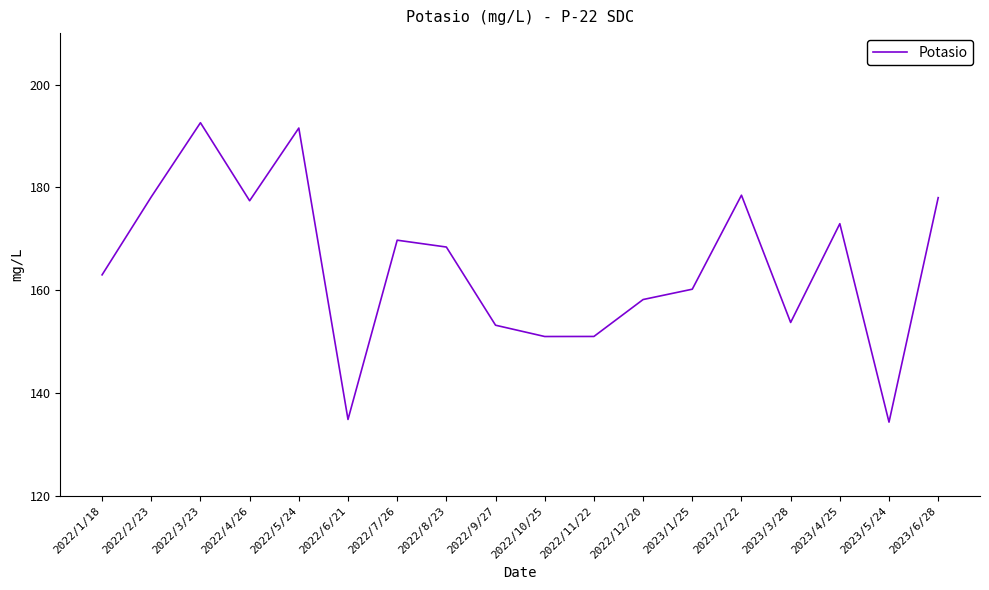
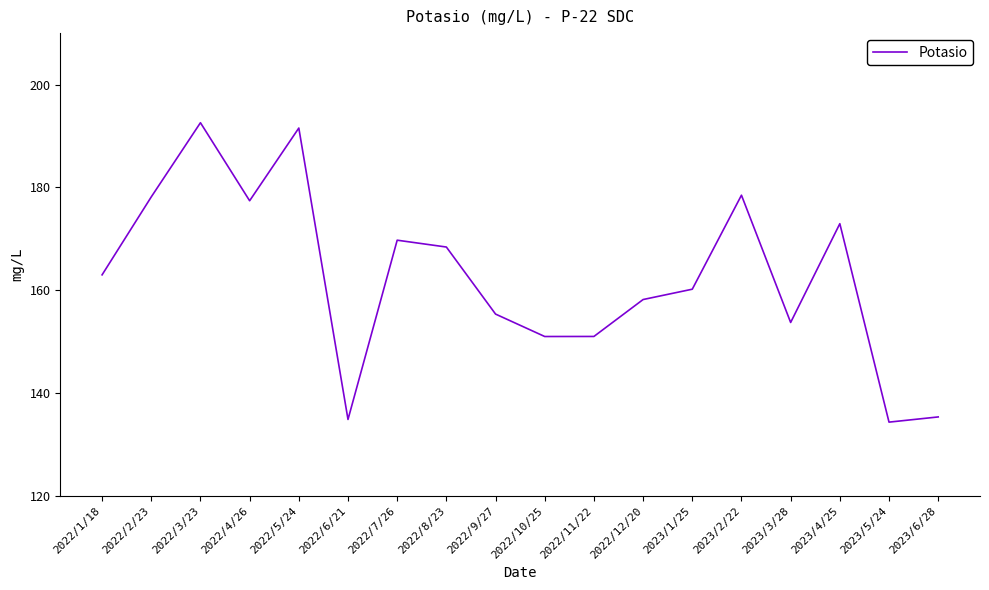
2022/9/27: 153 -> 155
2023/6/28: 178 -> 135
